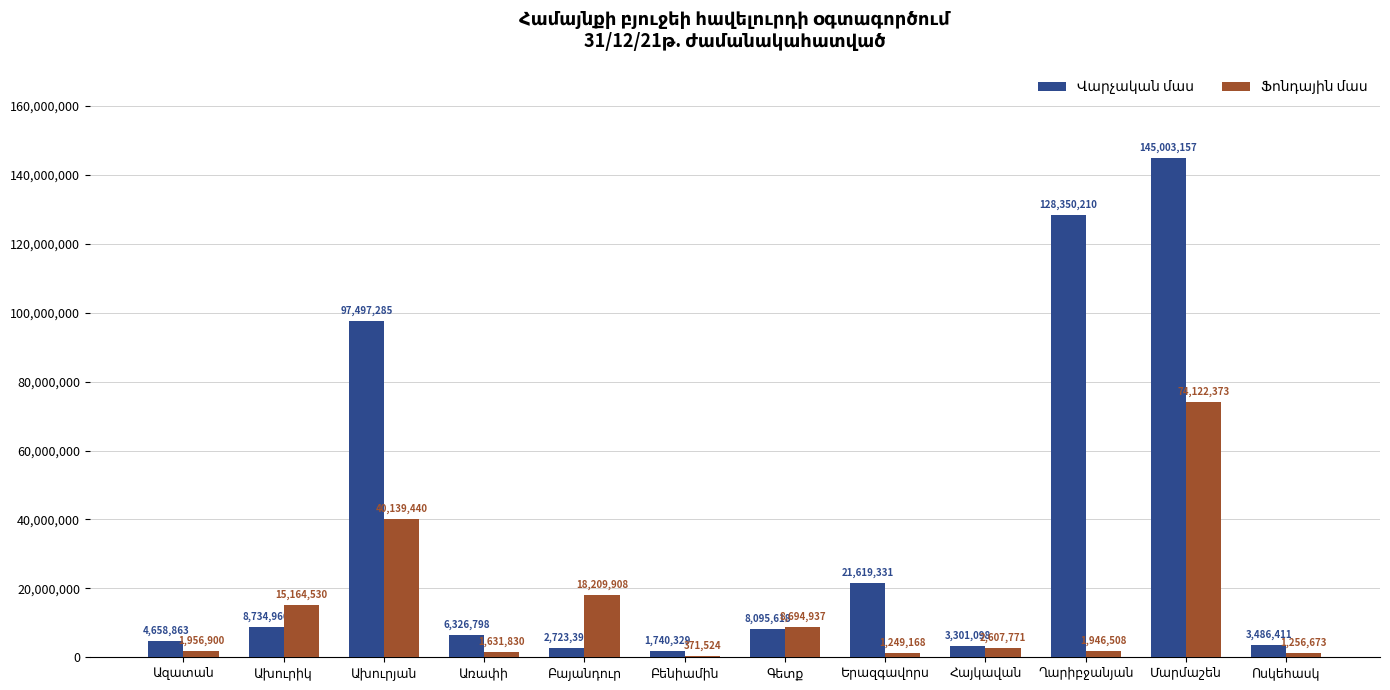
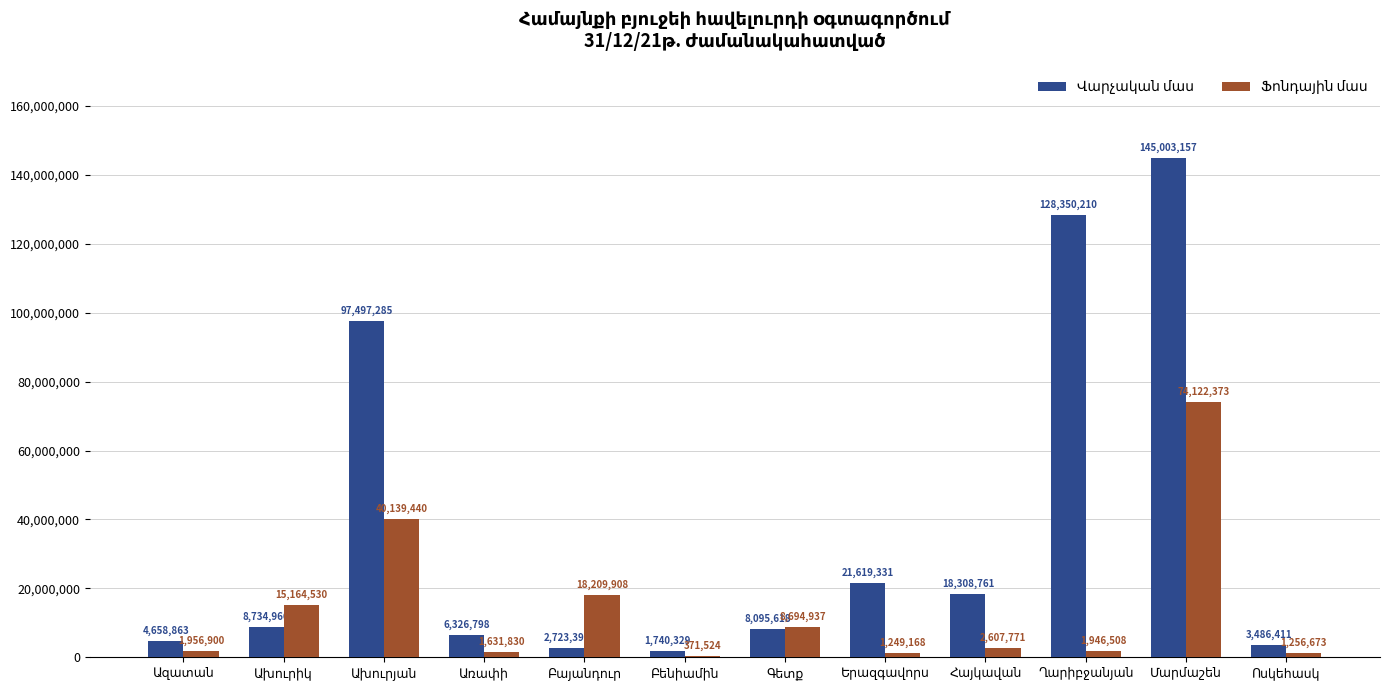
Վարչական մաս, Հայկավան: 3,301,098 -> 18,308,761
